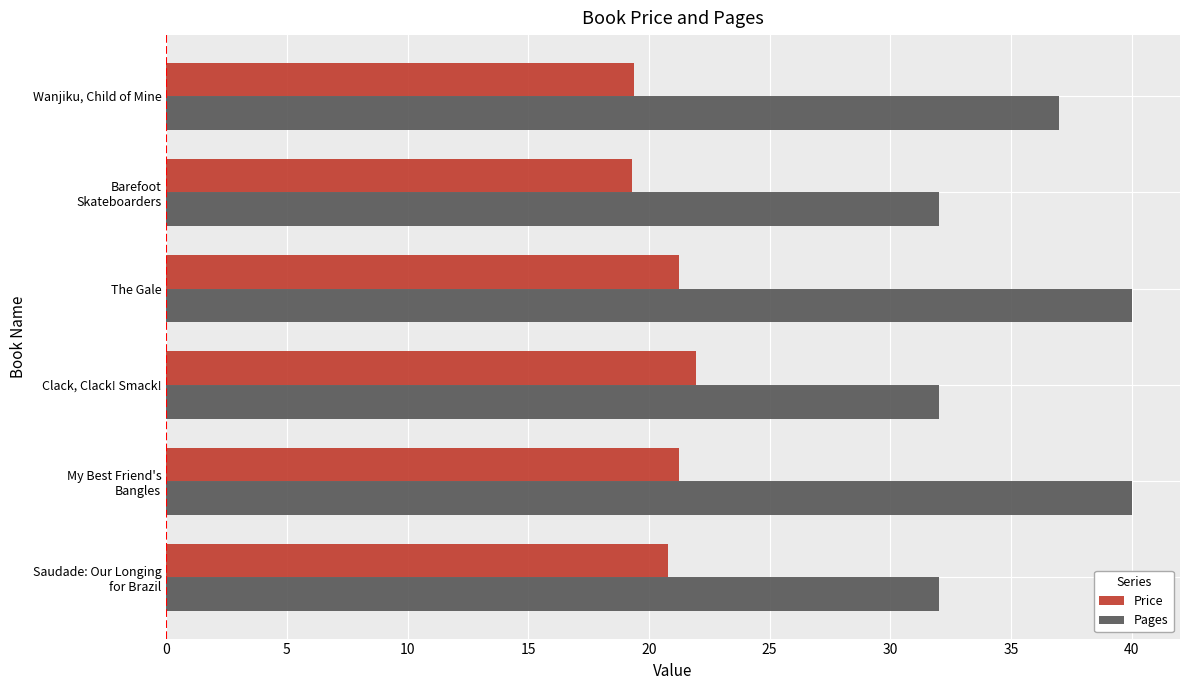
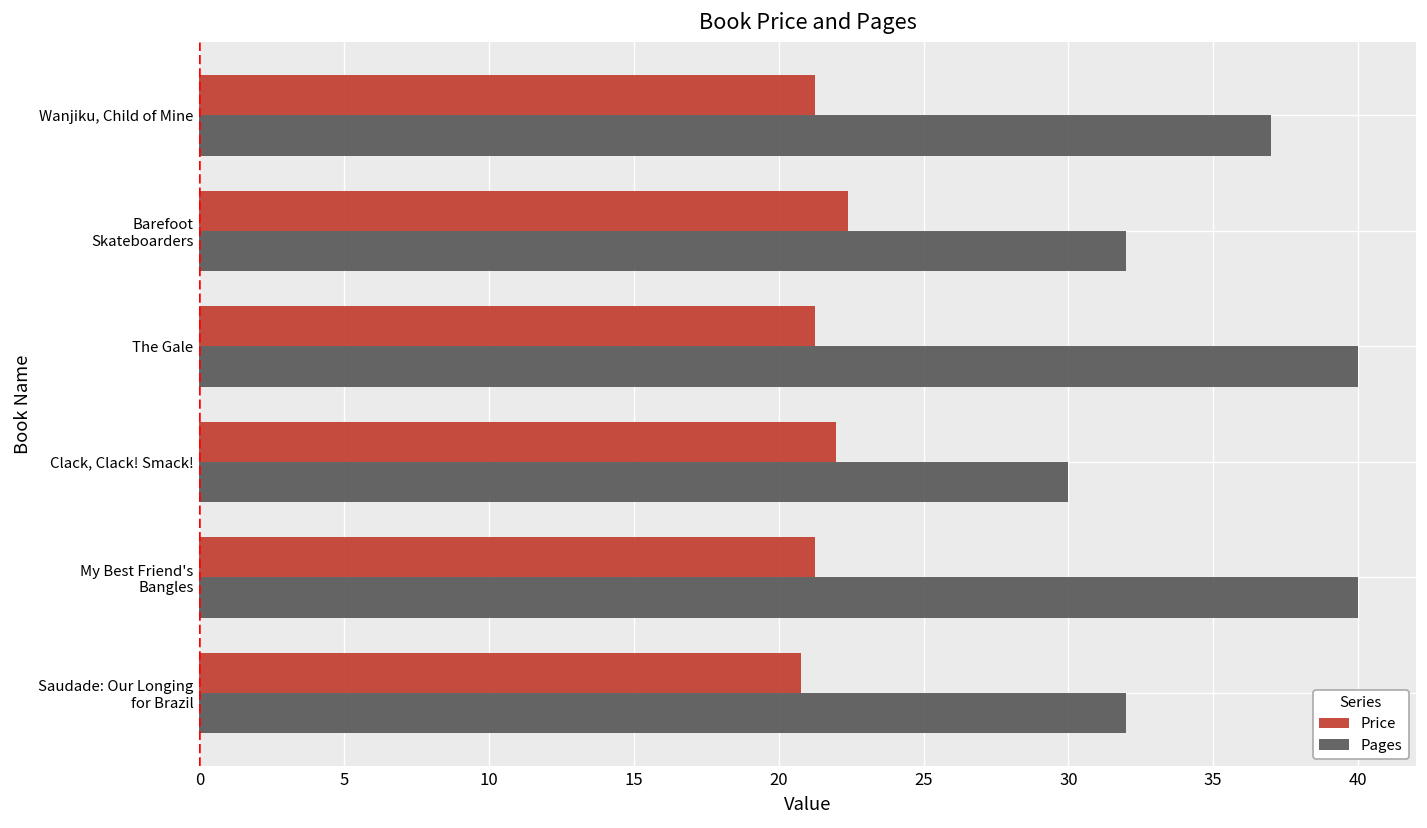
Price, Wanjiku, Child of Mine: 19.4 -> 21.2
Price, Barefoot Skateboarders: 19.3 -> 22.4
Pages, Clack, Clack! Smack!: 32 -> 30
